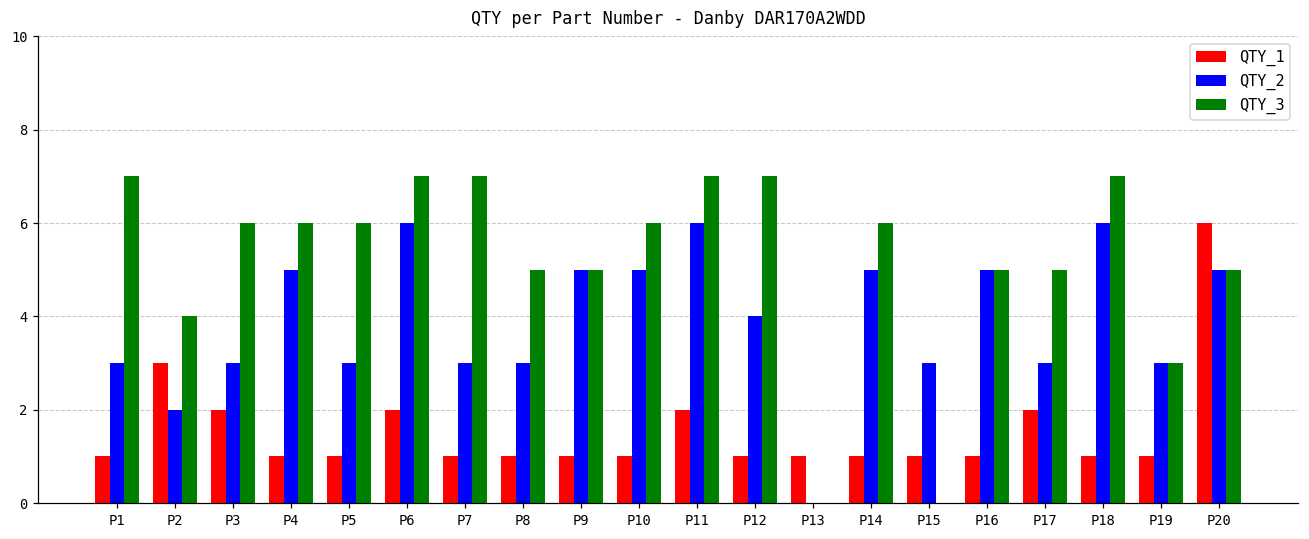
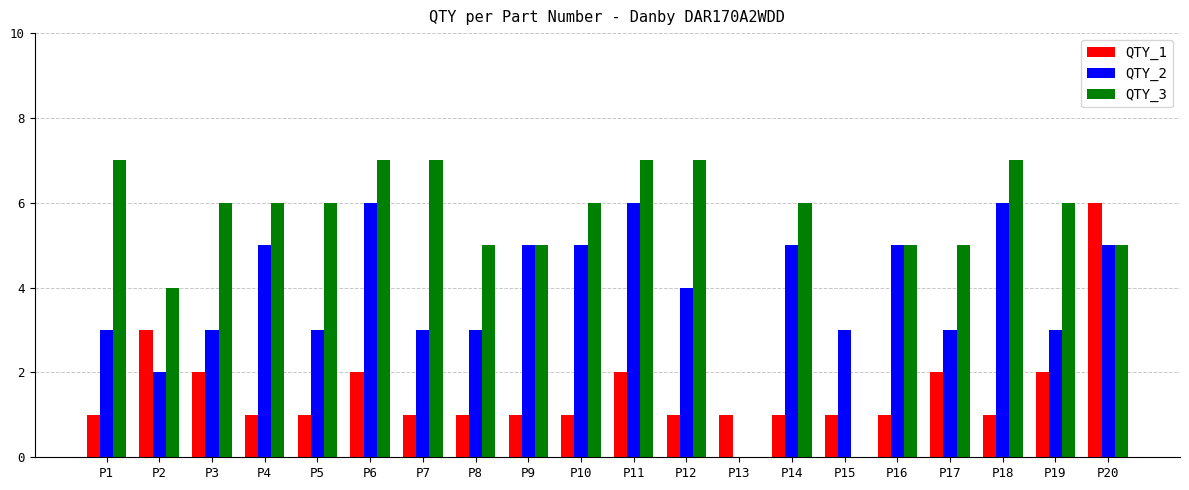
QTY_1, P19: 1 -> 2
QTY_3, P19: 3 -> 6
